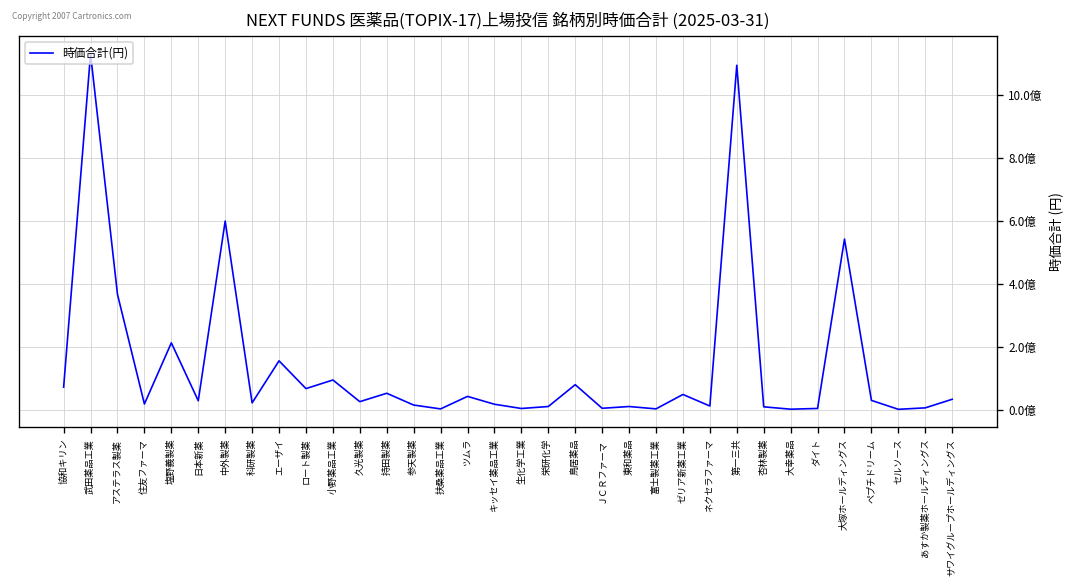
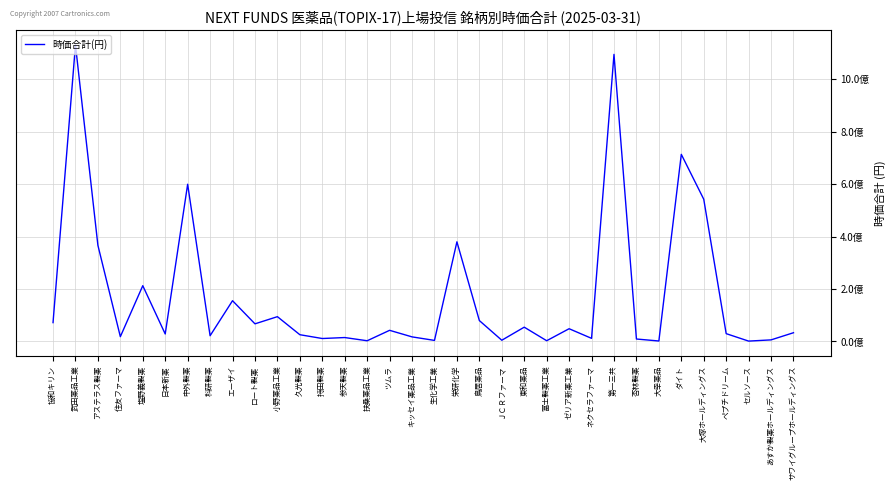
持田製薬: 0.5億 -> 0.1億
栄研化学: 0.1億 -> 3.8億
東和薬品: 0.1億 -> 0.5億
ダイト: 0.0億 -> 7.1億
